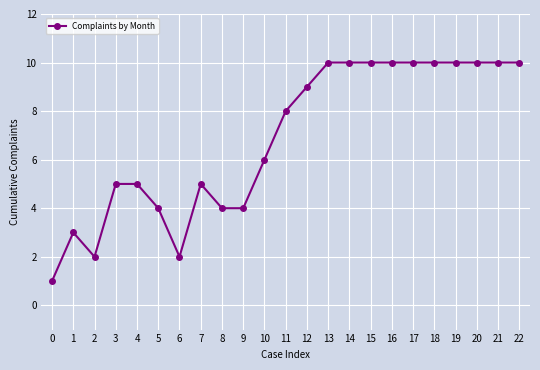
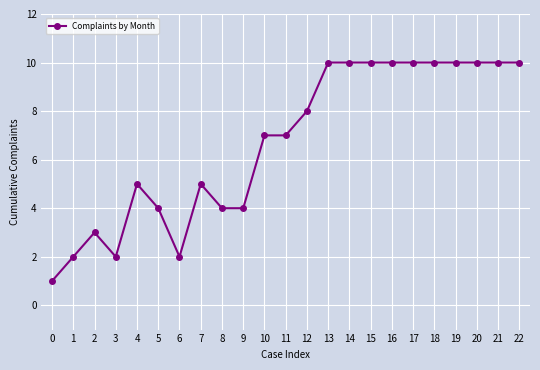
1: 3 -> 2
2: 2 -> 3
3: 5 -> 2
10: 6 -> 7
11: 8 -> 7
12: 9 -> 8
